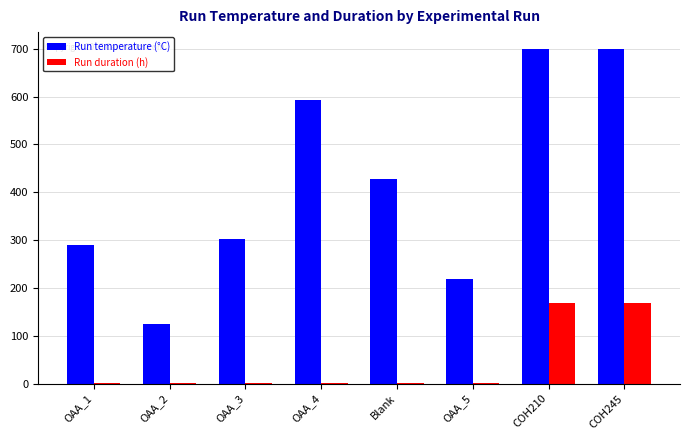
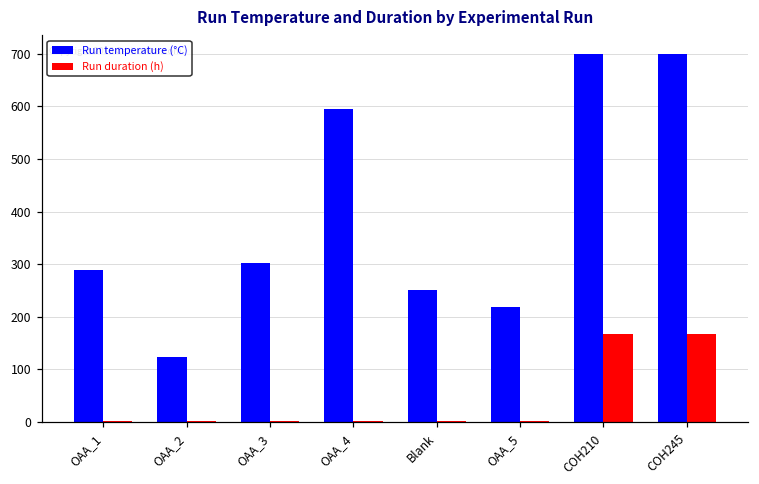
Run temperature (°C), Blank: 430 -> 250
